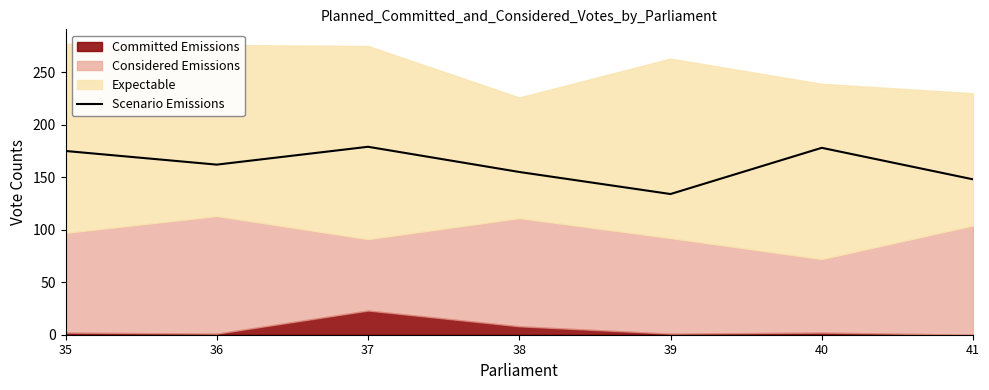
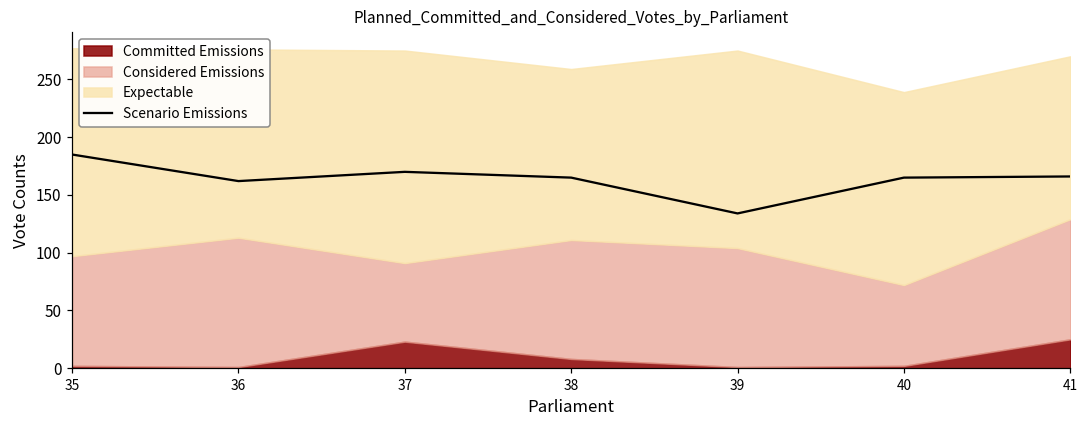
Scenario Emissions, 35: 175 -> 185
Scenario Emissions, 37: 179 -> 170
Scenario Emissions, 38: 155 -> 165
Expectable, 38: 115 -> 148
Considered Emissions, 39: 91 -> 103
Scenario Emissions, 40: 178 -> 165
Scenario Emissions, 41: 148 -> 166
Committed Emissions, 41: 0 -> 25
Expectable, 41: 126 -> 141
